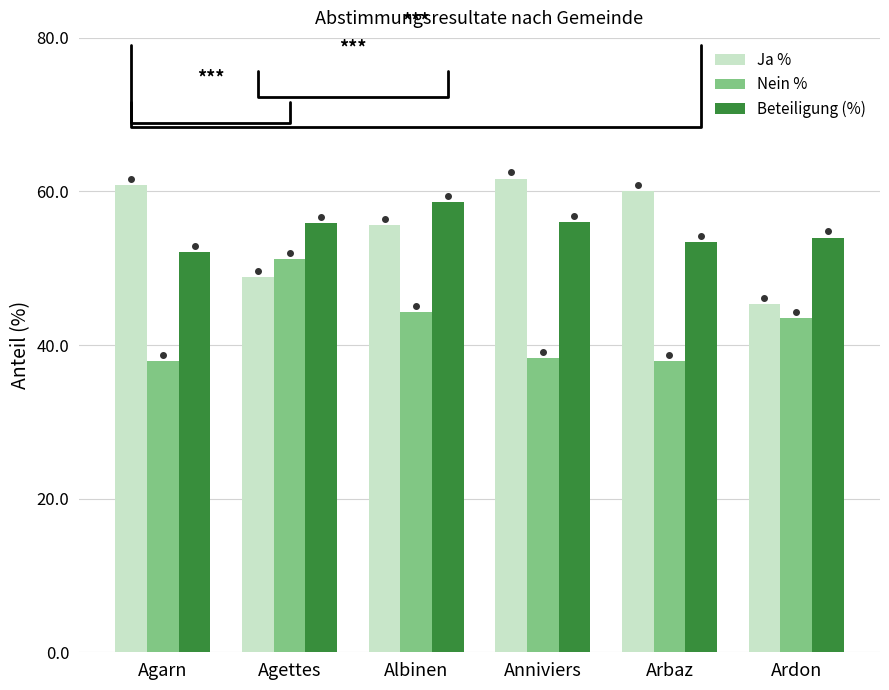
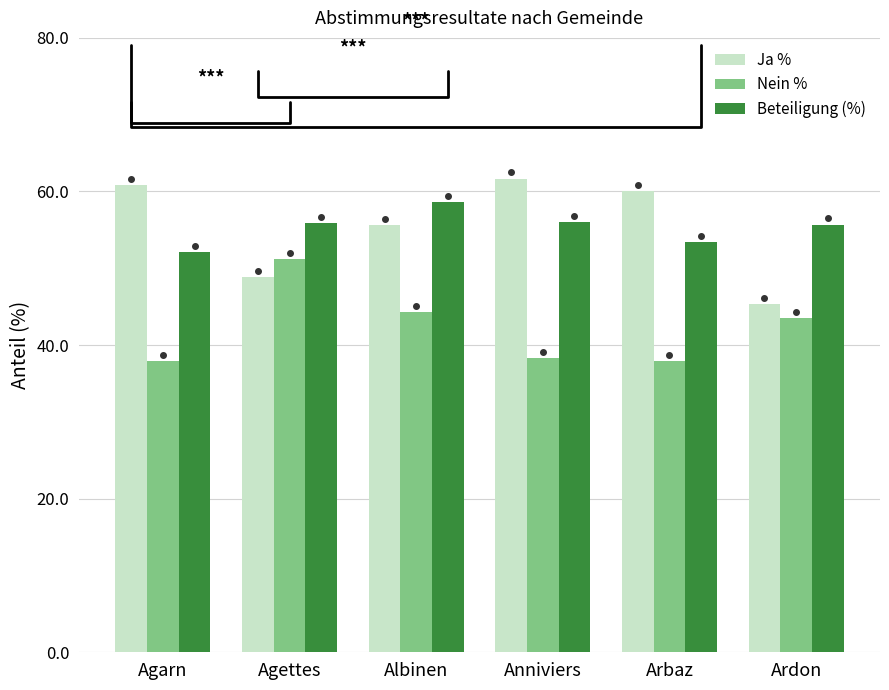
Beteiligung (%), Ardon: 54 -> 56
